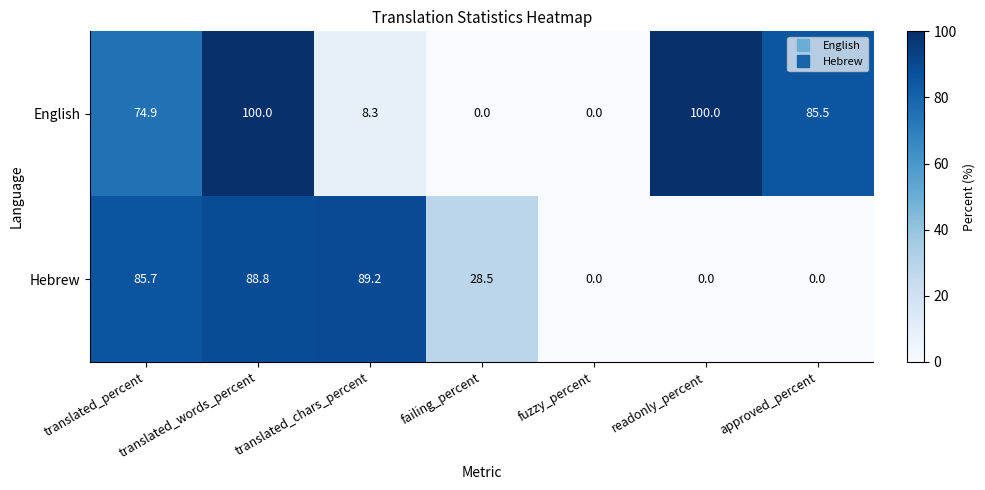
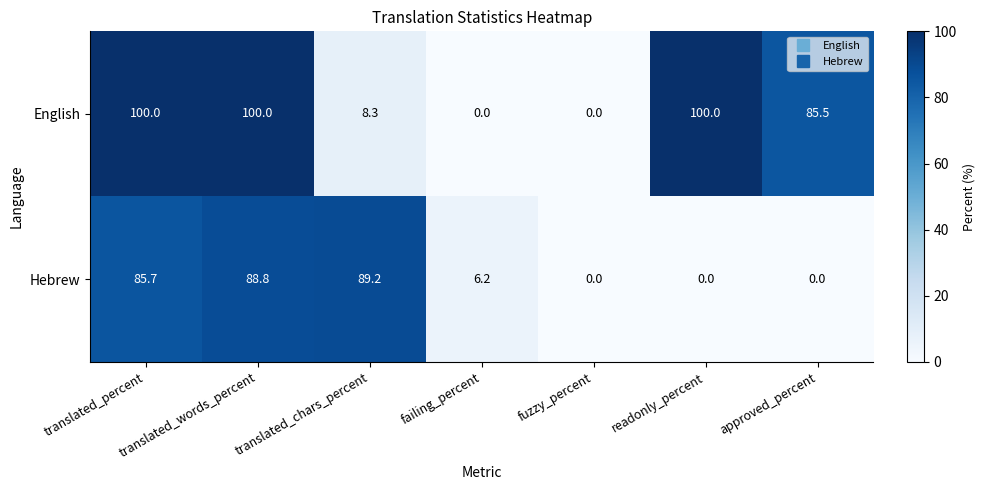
English, translated_percent: 74.9 -> 100.0
Hebrew, failing_percent: 28.5 -> 6.2
